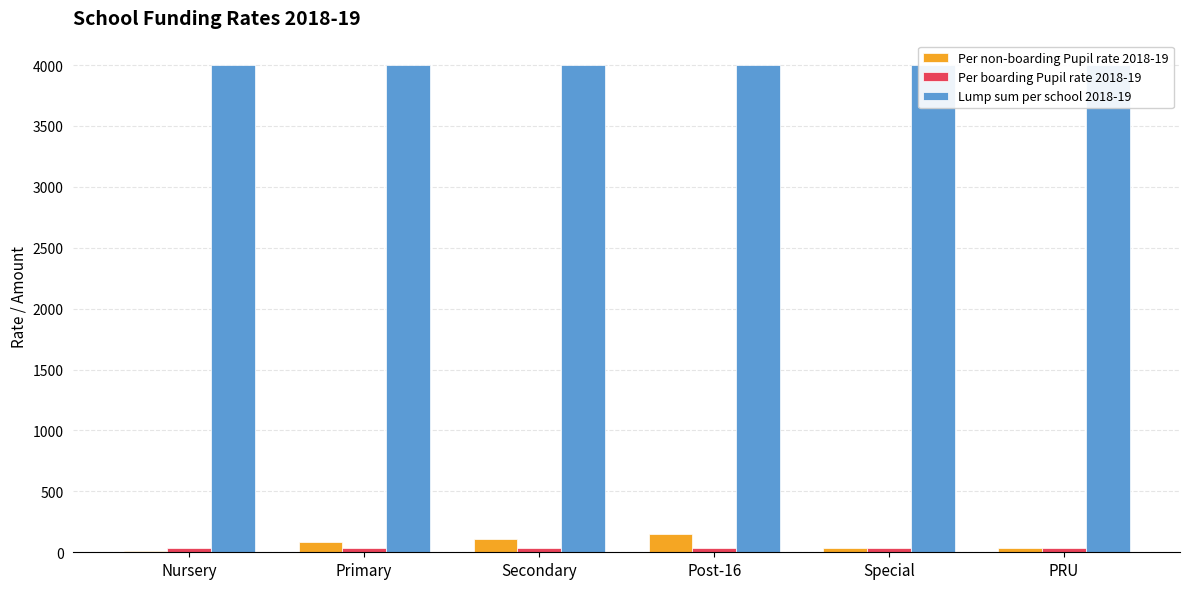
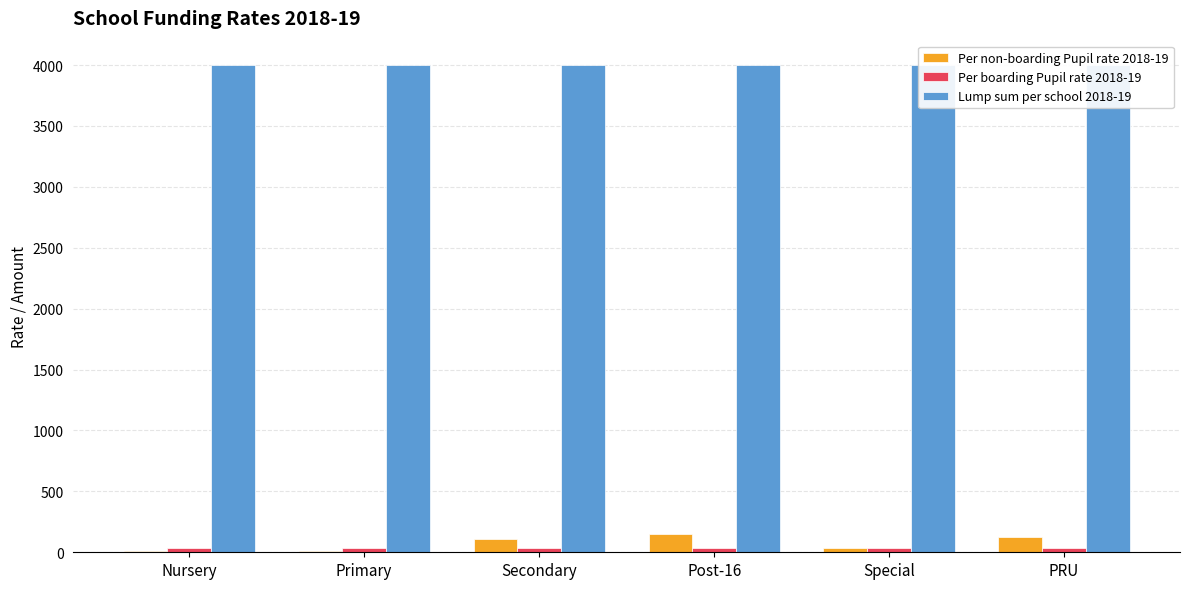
Per non-boarding Pupil rate 2018-19, Primary: 90 -> 10
Per non-boarding Pupil rate 2018-19, PRU: 30 -> 130
